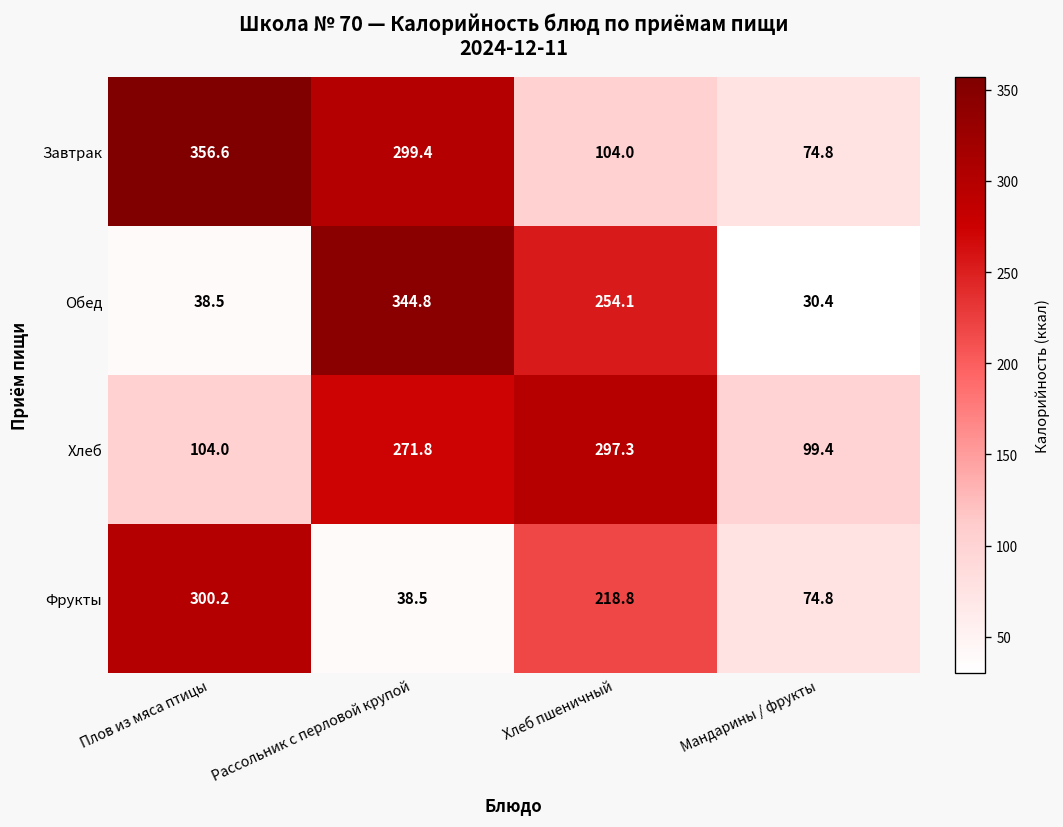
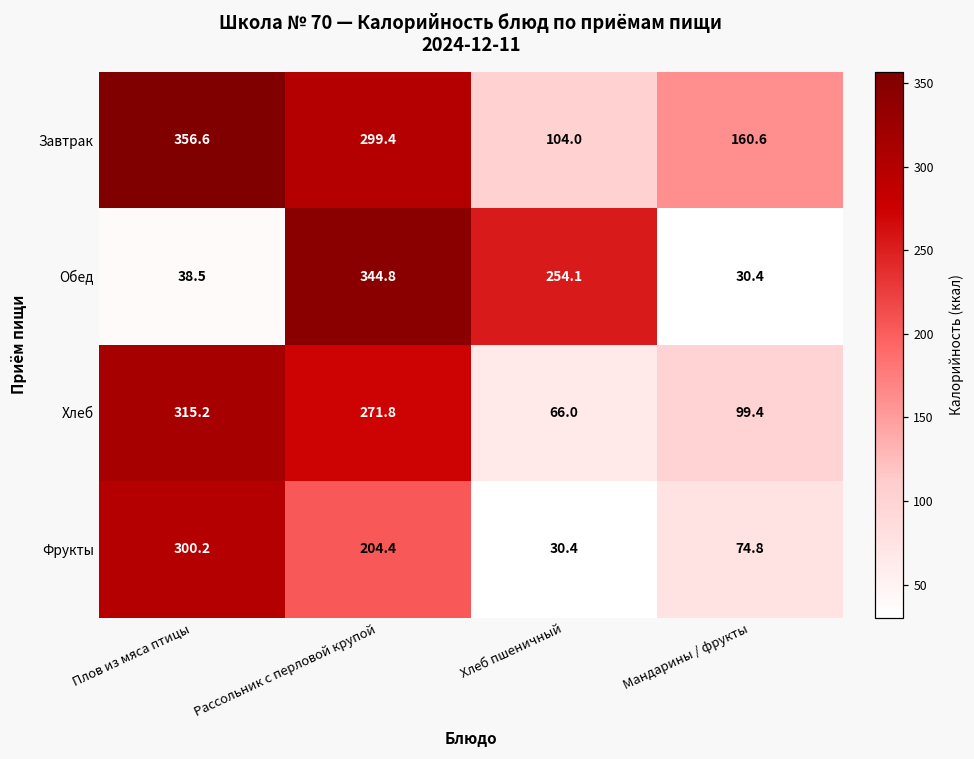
Завтрак, Мандарины / фрукты: 74.8 -> 160.6
Хлеб, Плов из мяса птицы: 104.0 -> 315.2
Хлеб, Хлеб пшеничный: 297.3 -> 66.0
Фрукты, Рассольник с перловой крупой: 38.5 -> 204.4
Фрукты, Хлеб пшеничный: 218.8 -> 30.4
